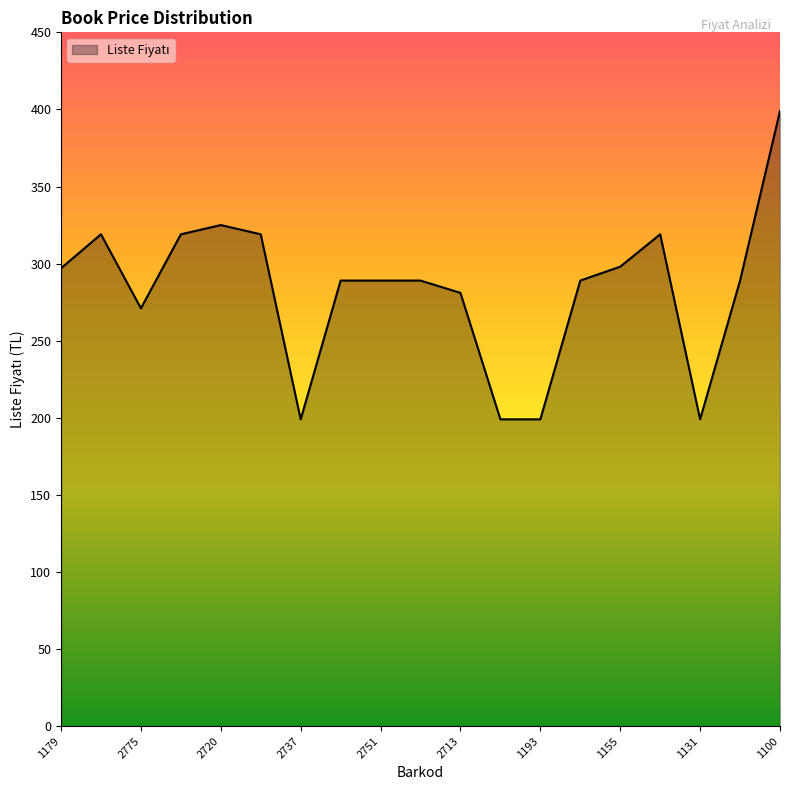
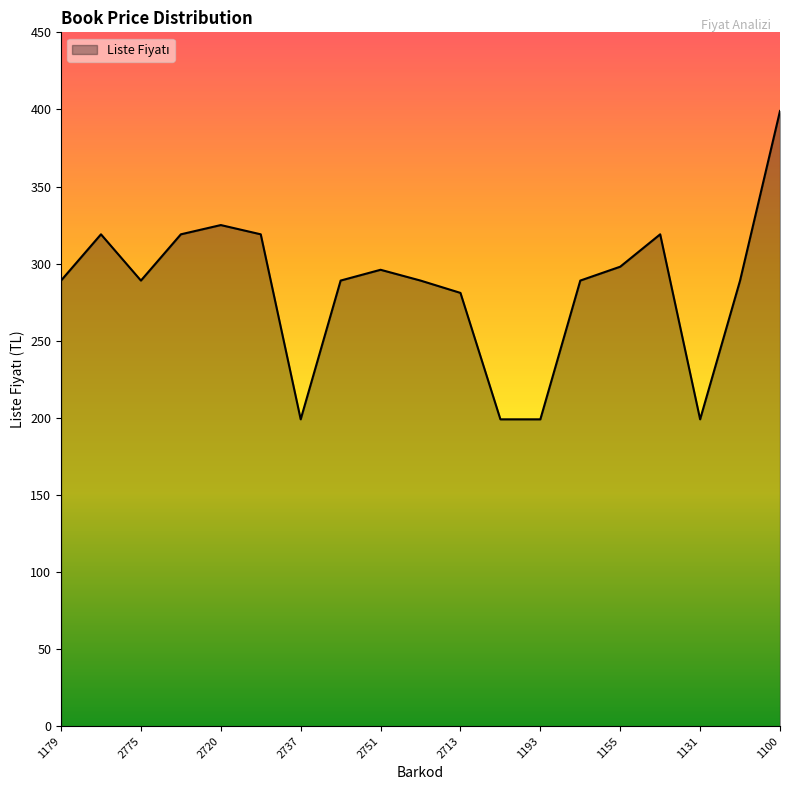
1179: 297 -> 289
2775: 271 -> 289
2751: 289 -> 296
